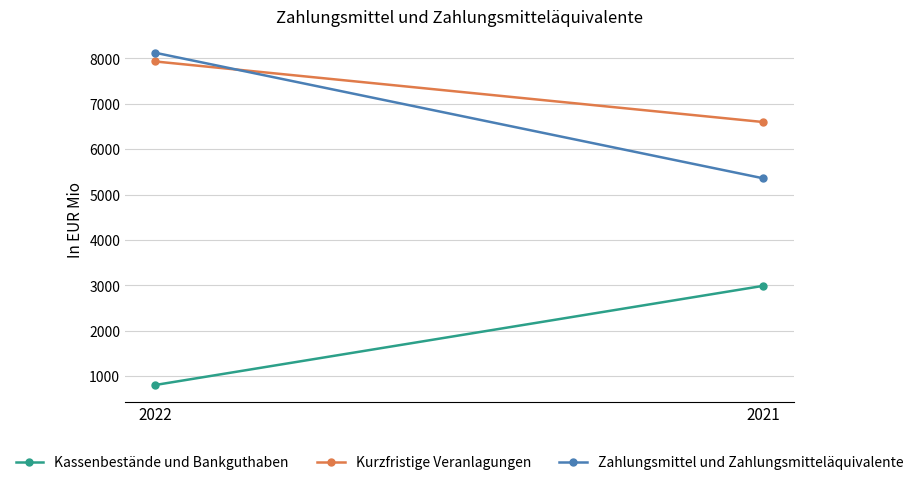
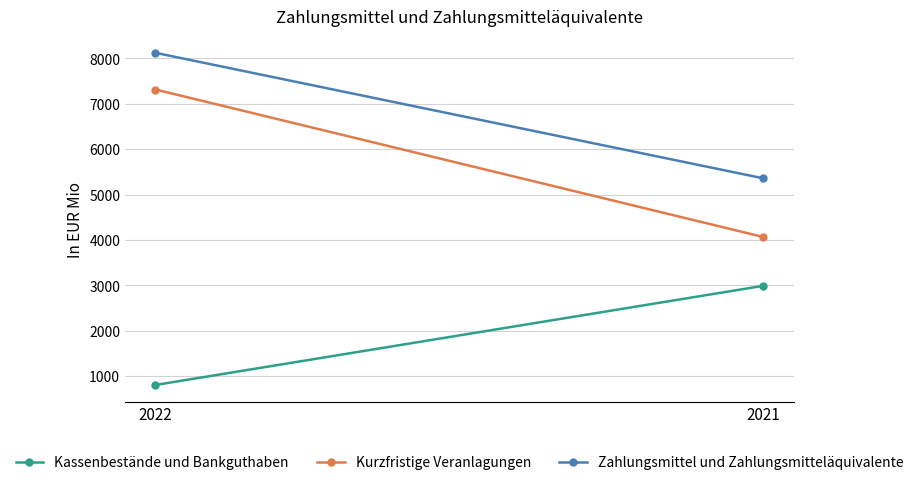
Kurzfristige Veranlagungen, 2022: 7900 -> 7300
Kurzfristige Veranlagungen, 2021: 6600 -> 4100
